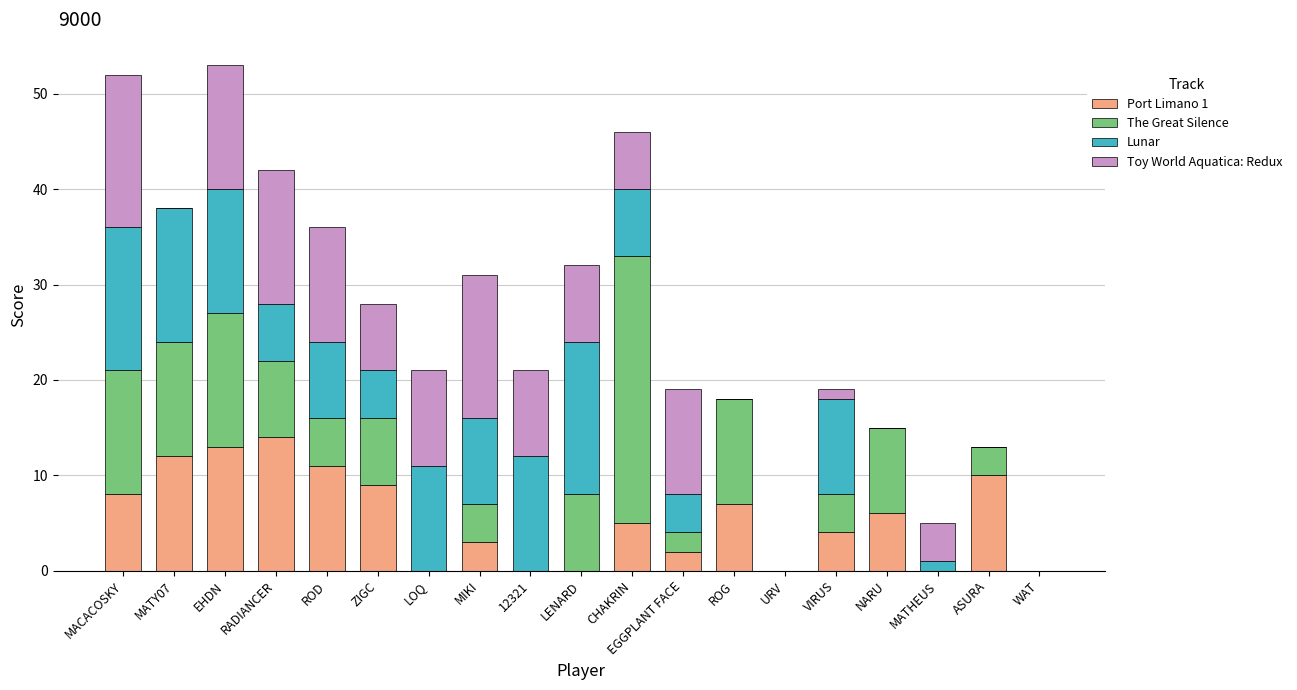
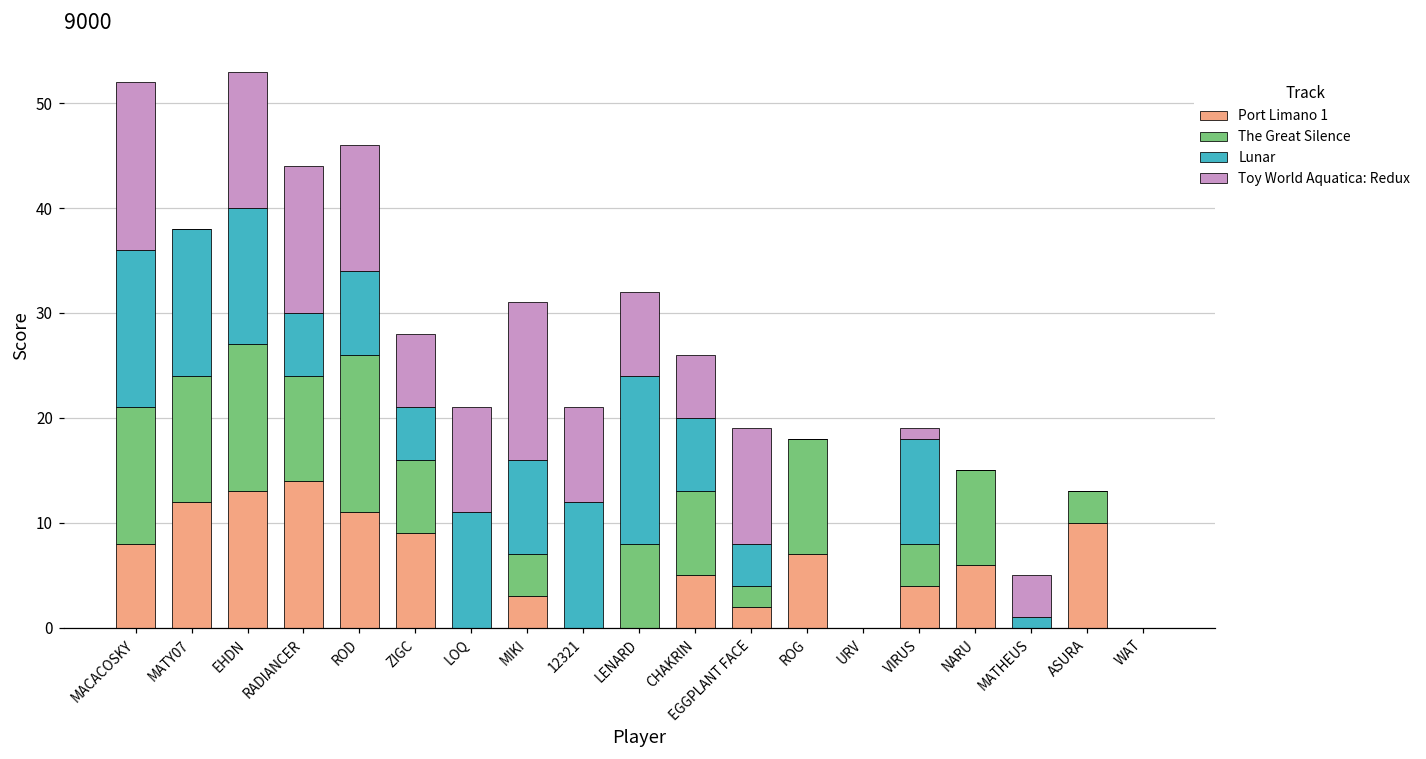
The Great Silence, RADIANCER: 8 -> 10
The Great Silence, ROD: 5 -> 15
The Great Silence, CHAKRIN: 28 -> 8
